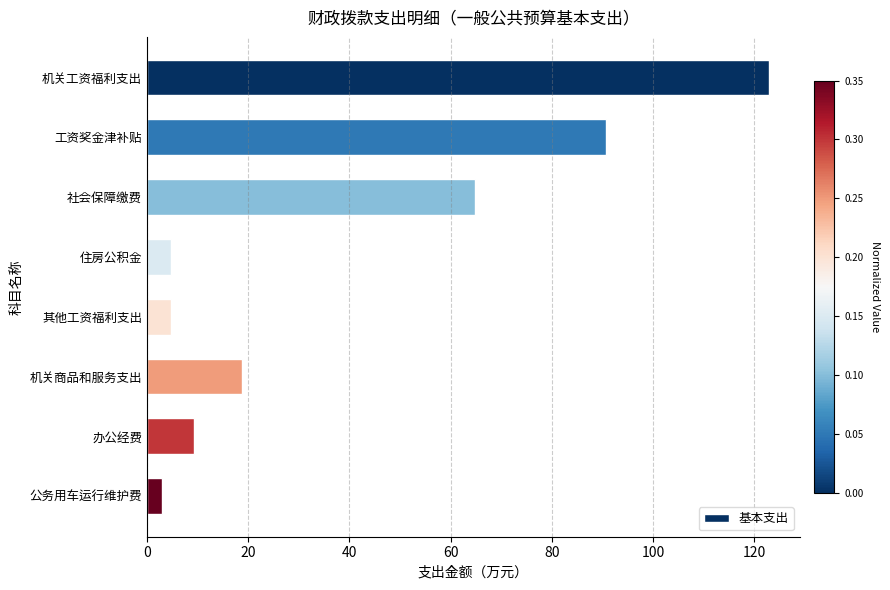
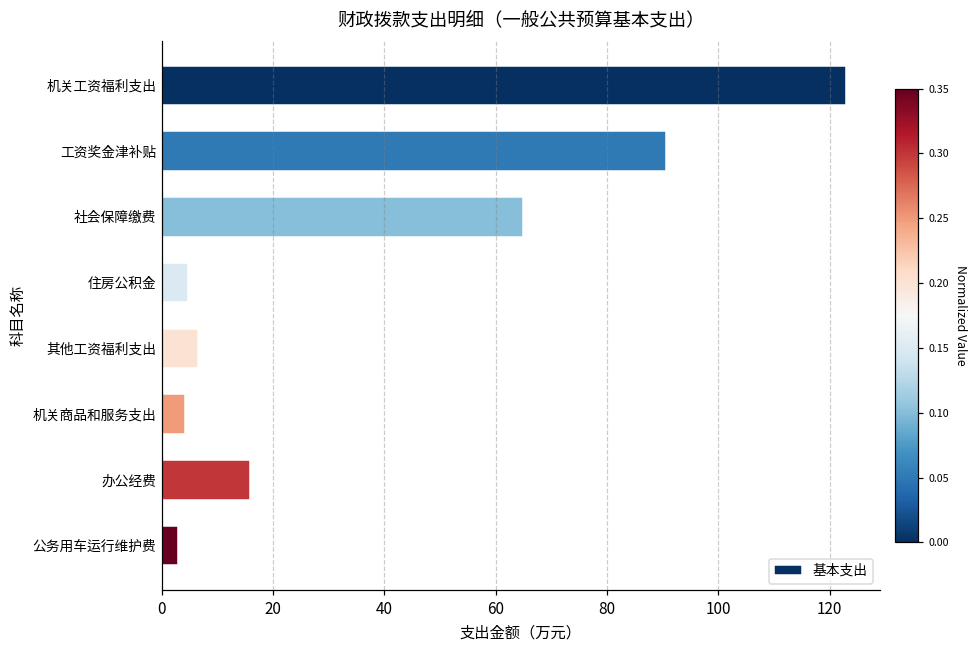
其他工资福利支出: 5 -> 7
机关商品和服务支出: 19 -> 4
办公经费: 9 -> 16
